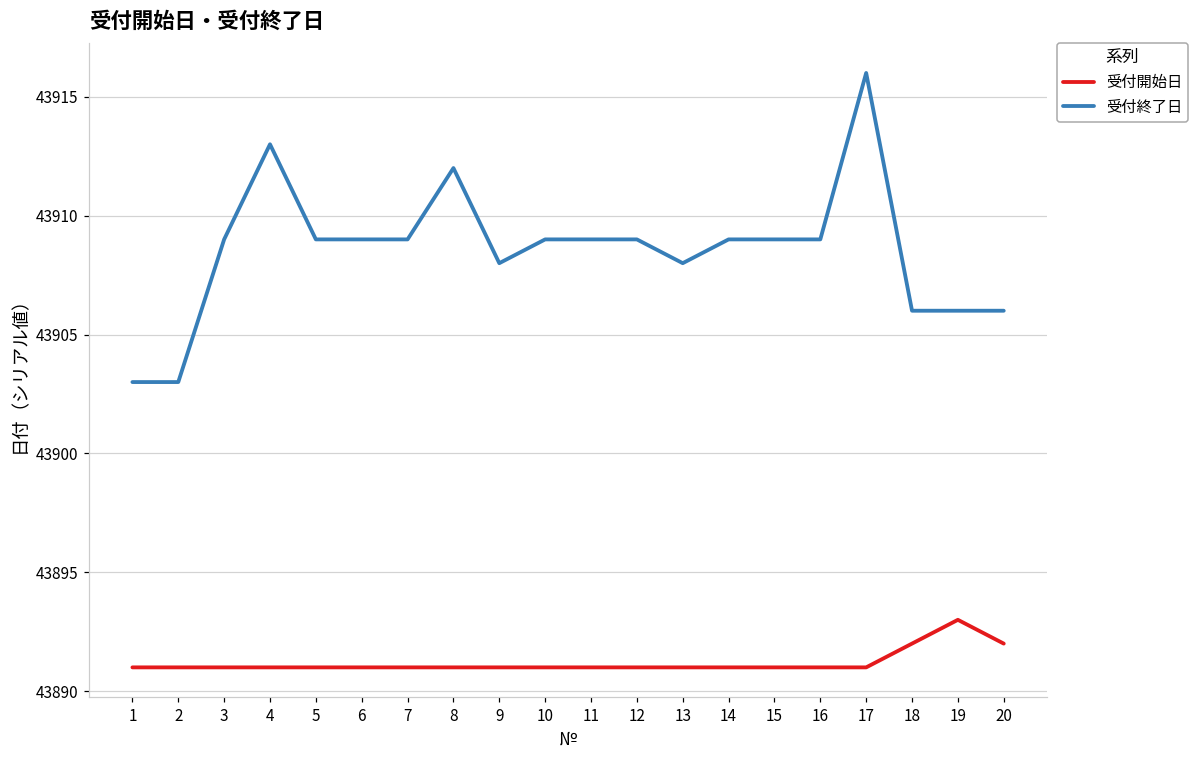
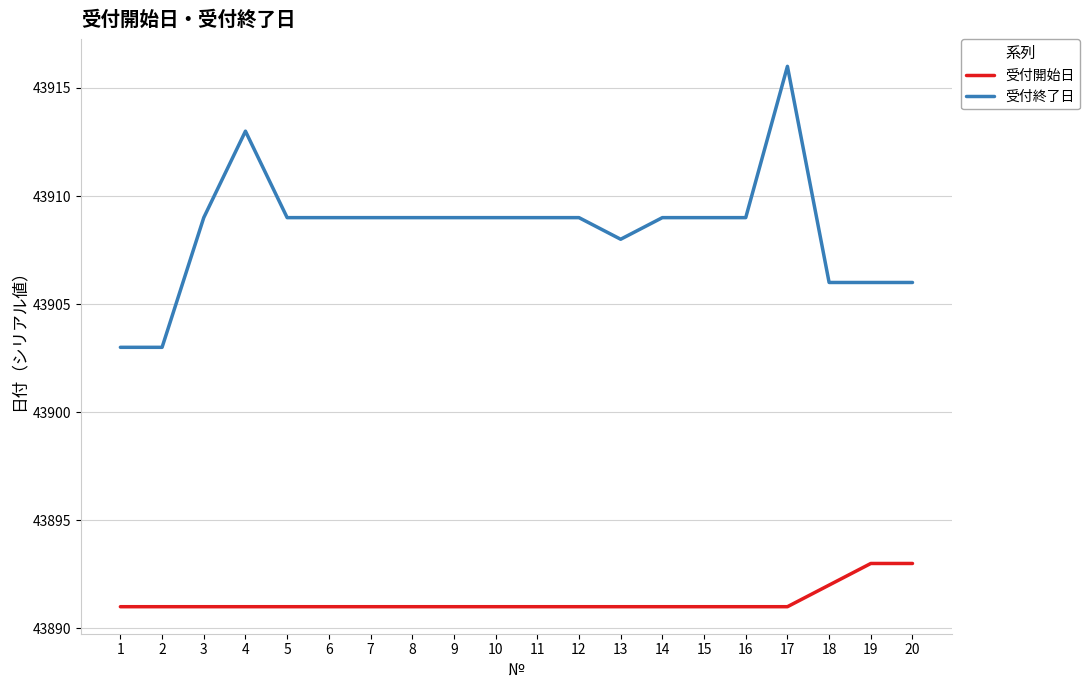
受付終了日, 8: 43912 -> 43909
受付終了日, 9: 43908 -> 43909
受付開始日, 20: 43892 -> 43893
